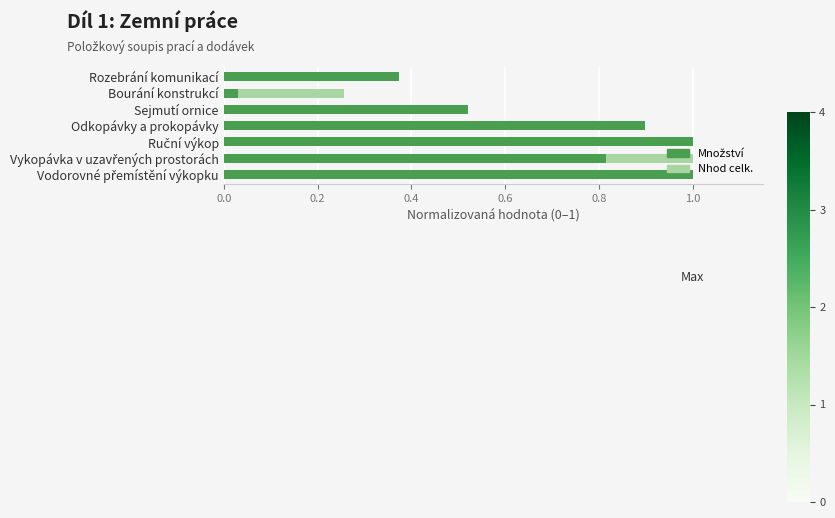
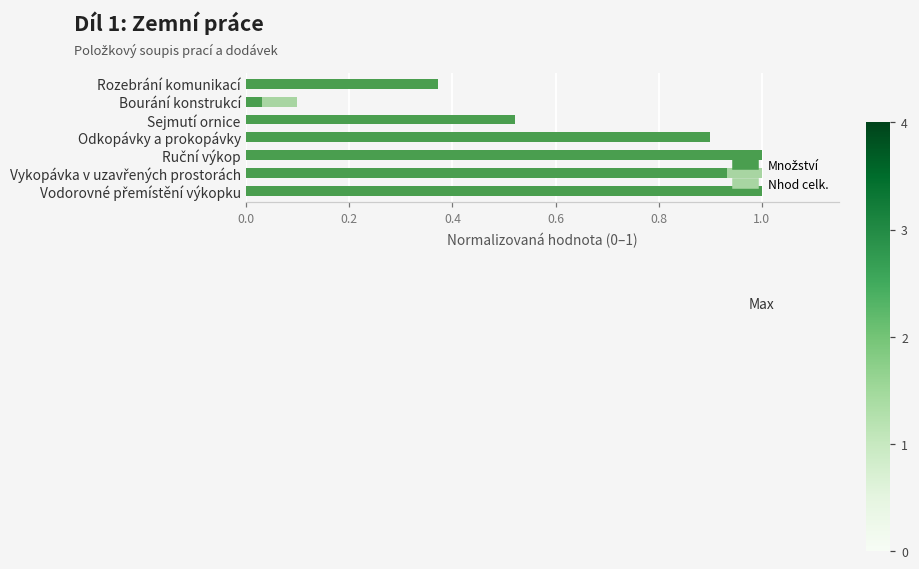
Nhod celk., Bourání konstrukcí: 0.26 -> 0.10
Množství, Vykopávka v uzavřených prostorách: 0.82 -> 0.93
